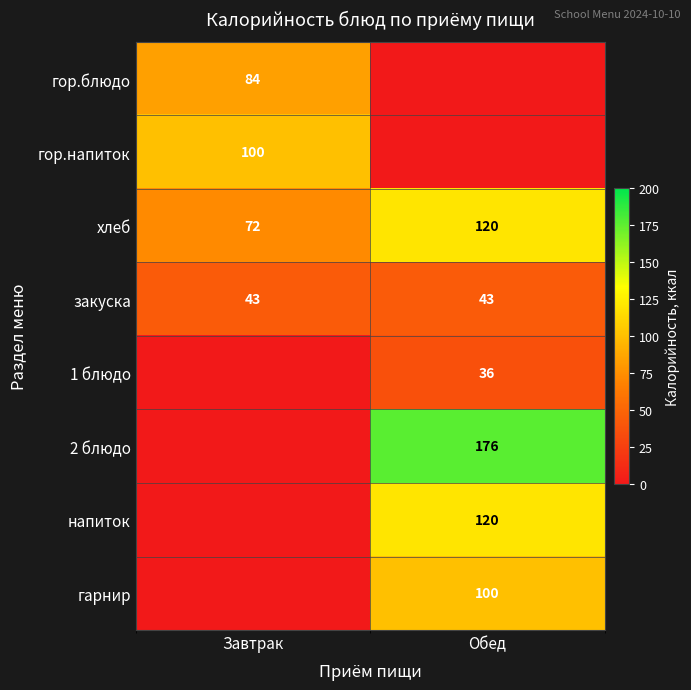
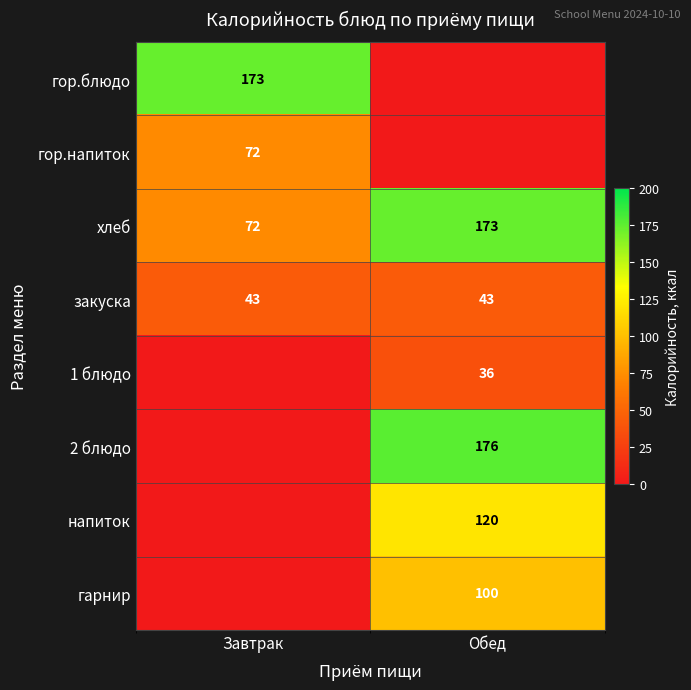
гор.блюдо, Завтрак: 84 -> 173
гор.напиток, Завтрак: 100 -> 72
хлеб, Обед: 120 -> 173
